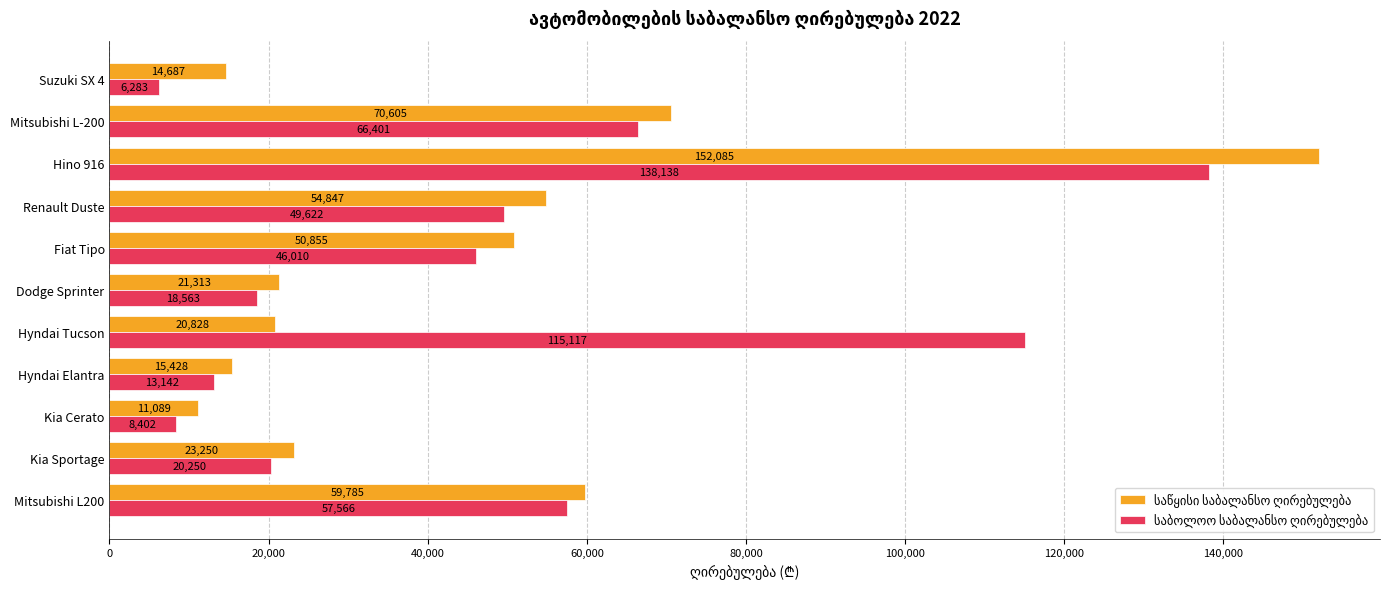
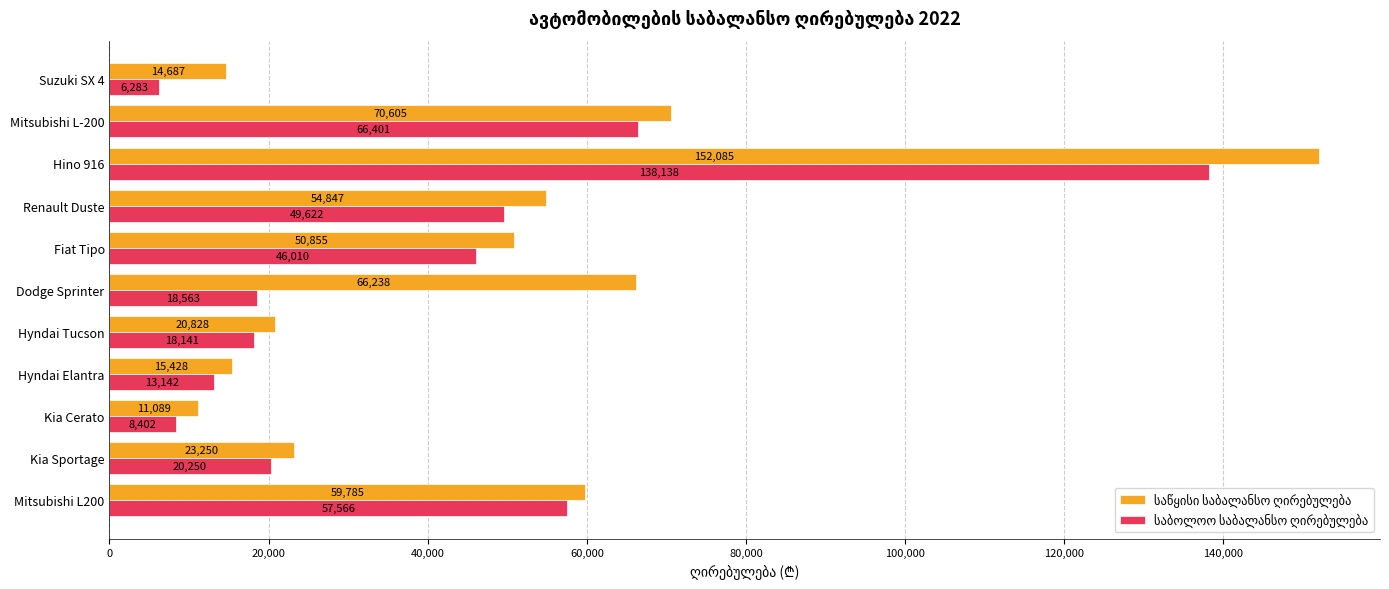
საწყისი საბალანსო ღირებულება, Dodge Sprinter: 21,313 -> 66,238
საბოლოო საბალანსო ღირებულება, Hyndai Tucson: 115,117 -> 18,141
